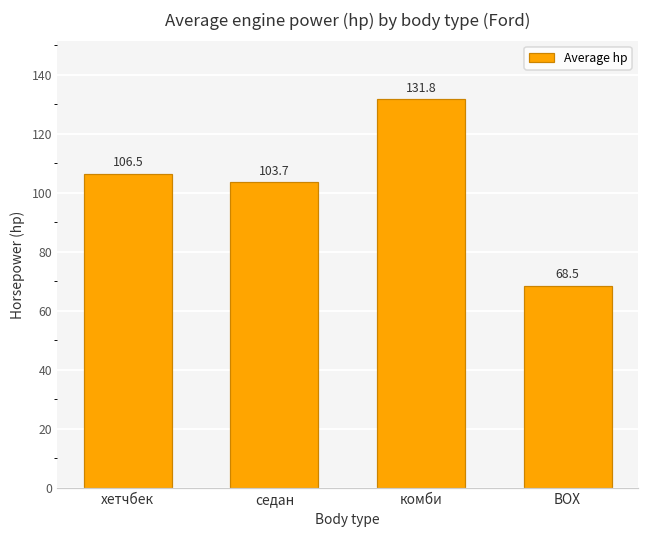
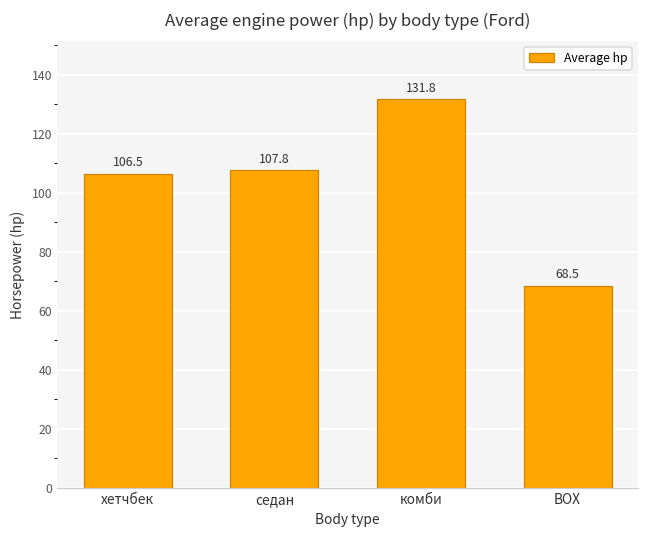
седан: 103.7 -> 107.8
